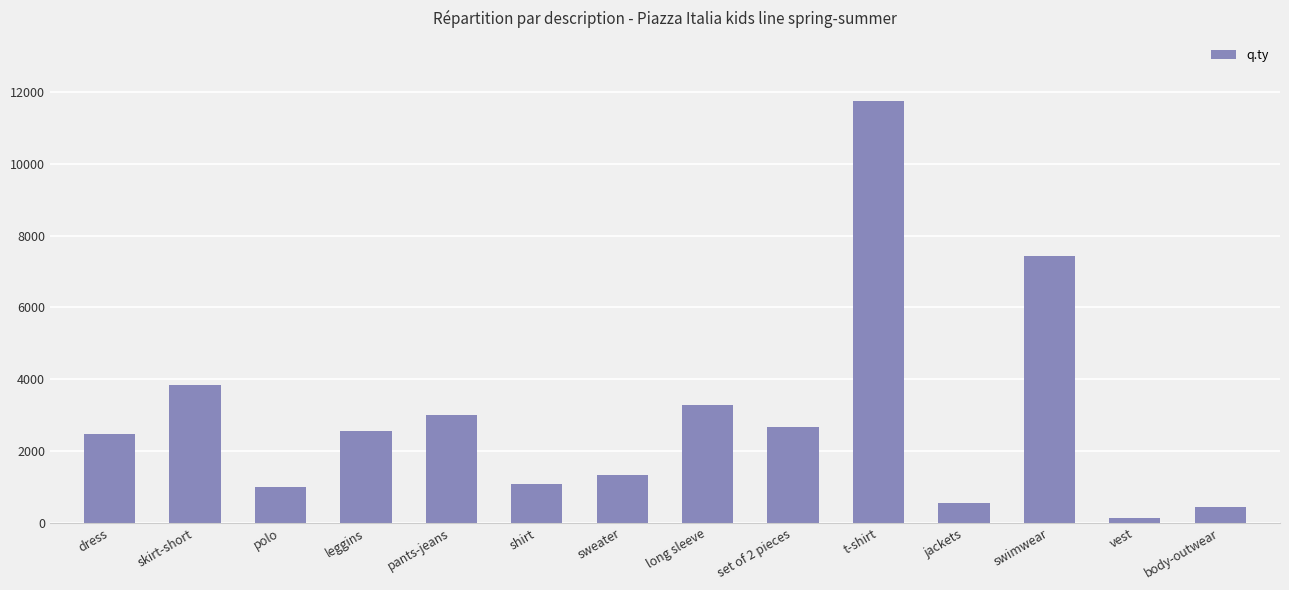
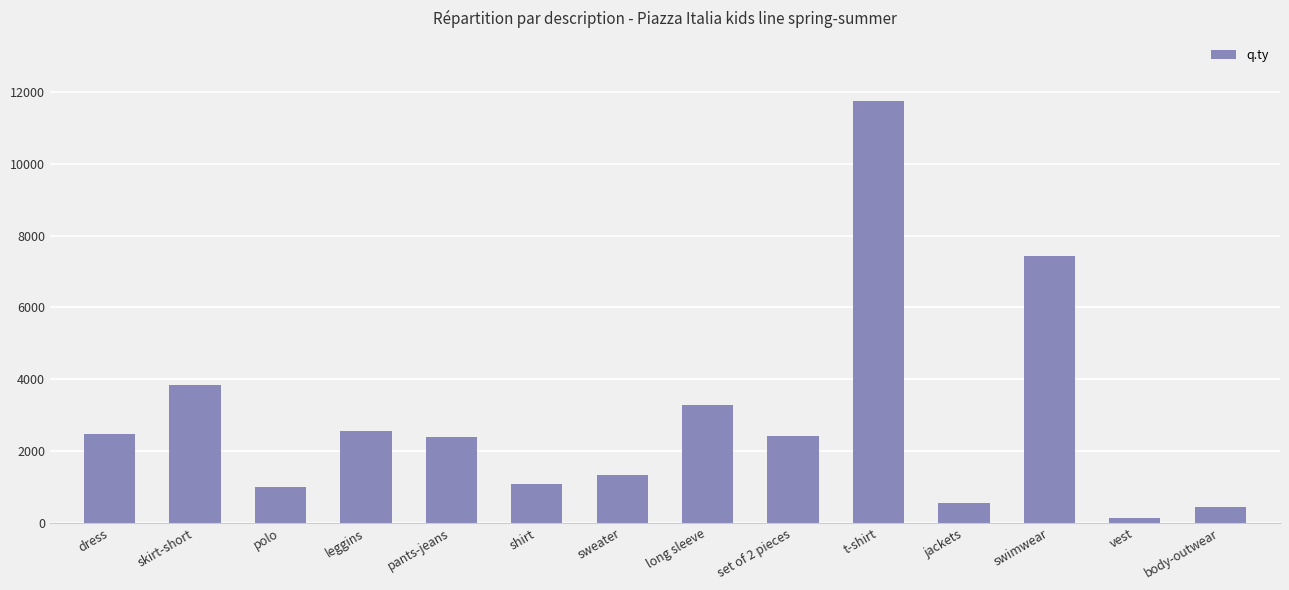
pants-jeans: 3000 -> 2400
set of 2 pieces: 2700 -> 2400
